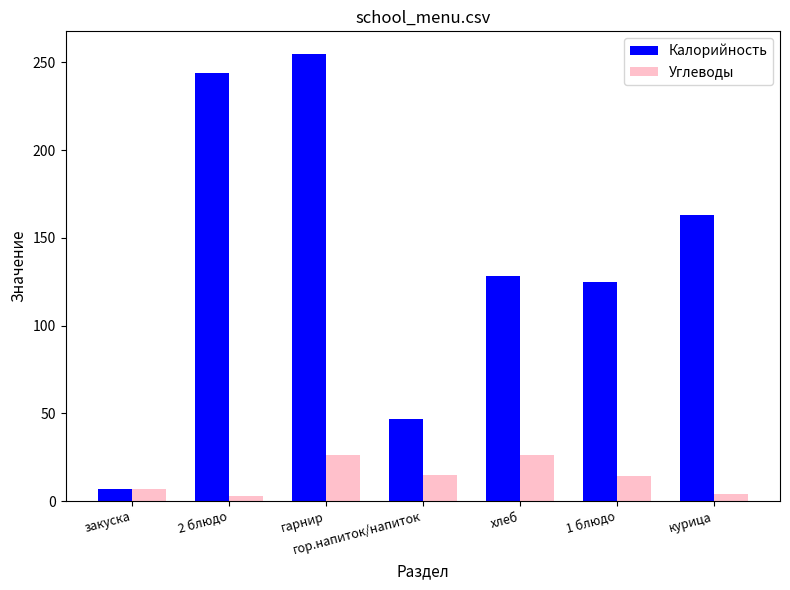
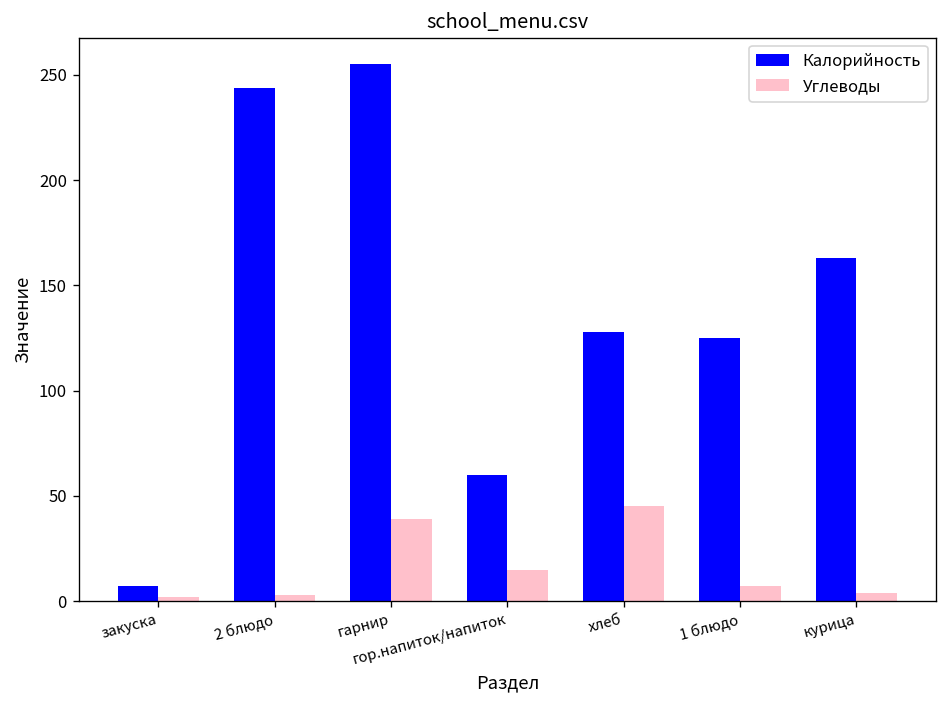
Углеводы, закуска: 7 -> 2
Углеводы, гарнир: 26 -> 39
Калорийность, гор.напиток/напиток: 47 -> 60
Углеводы, хлеб: 26 -> 45
Углеводы, 1 блюдо: 14 -> 7
